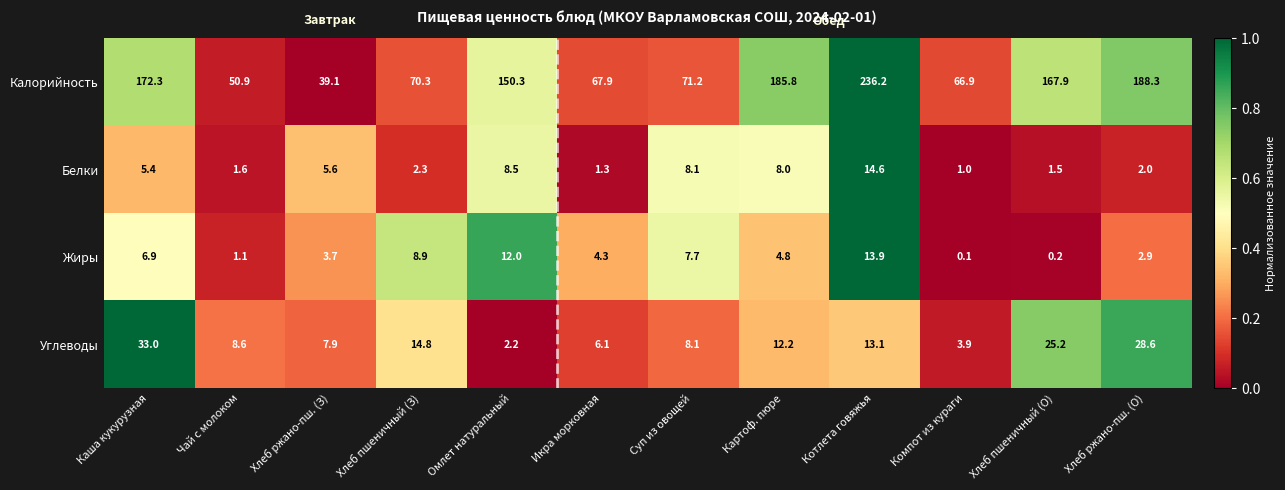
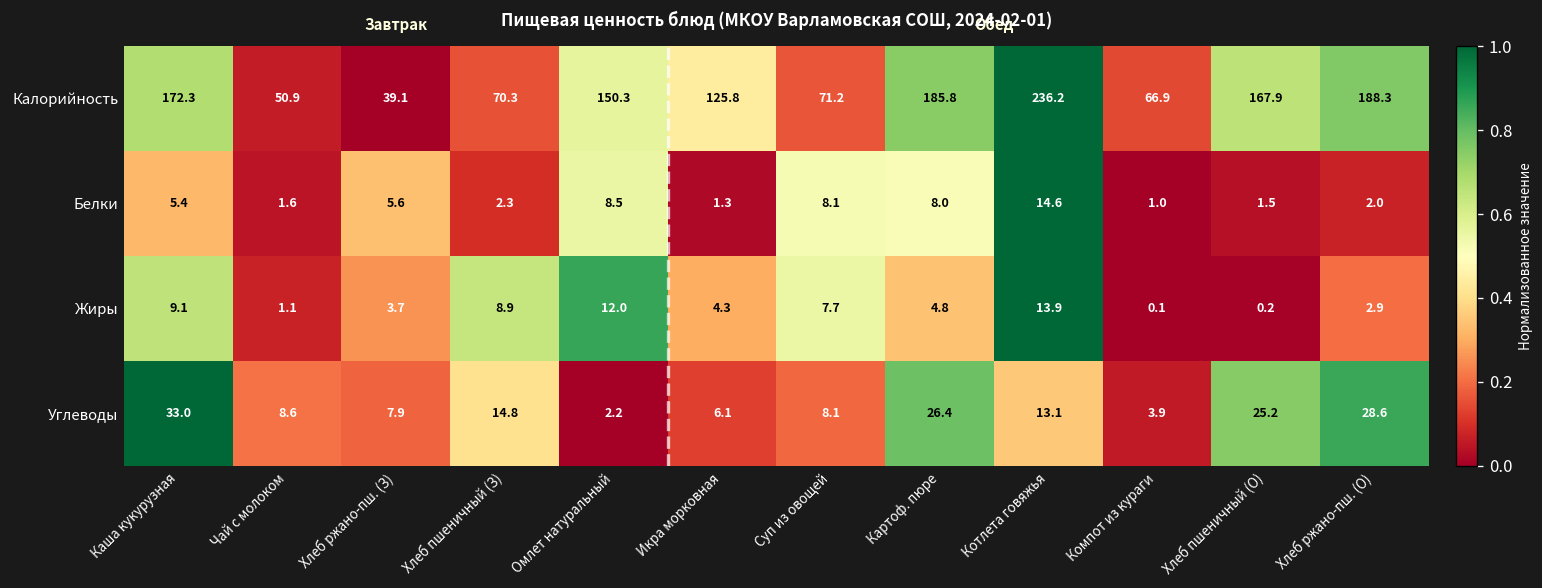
Калорийность, Икра морковная: 67.9 -> 125.8
Жиры, Каша кукурузная: 6.9 -> 9.1
Углеводы, Картоф. пюре: 12.2 -> 26.4
